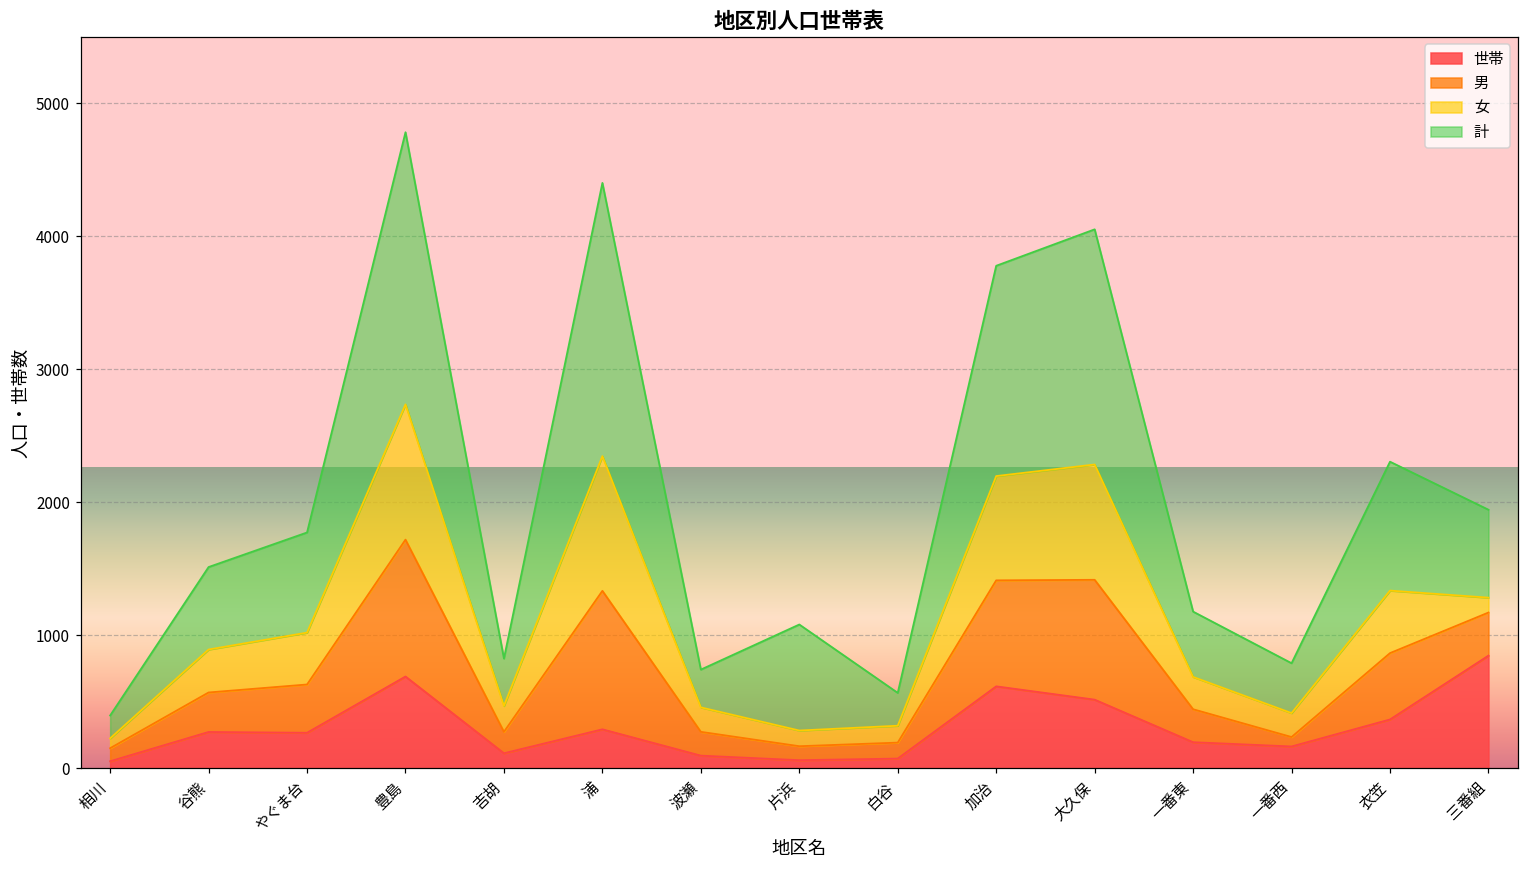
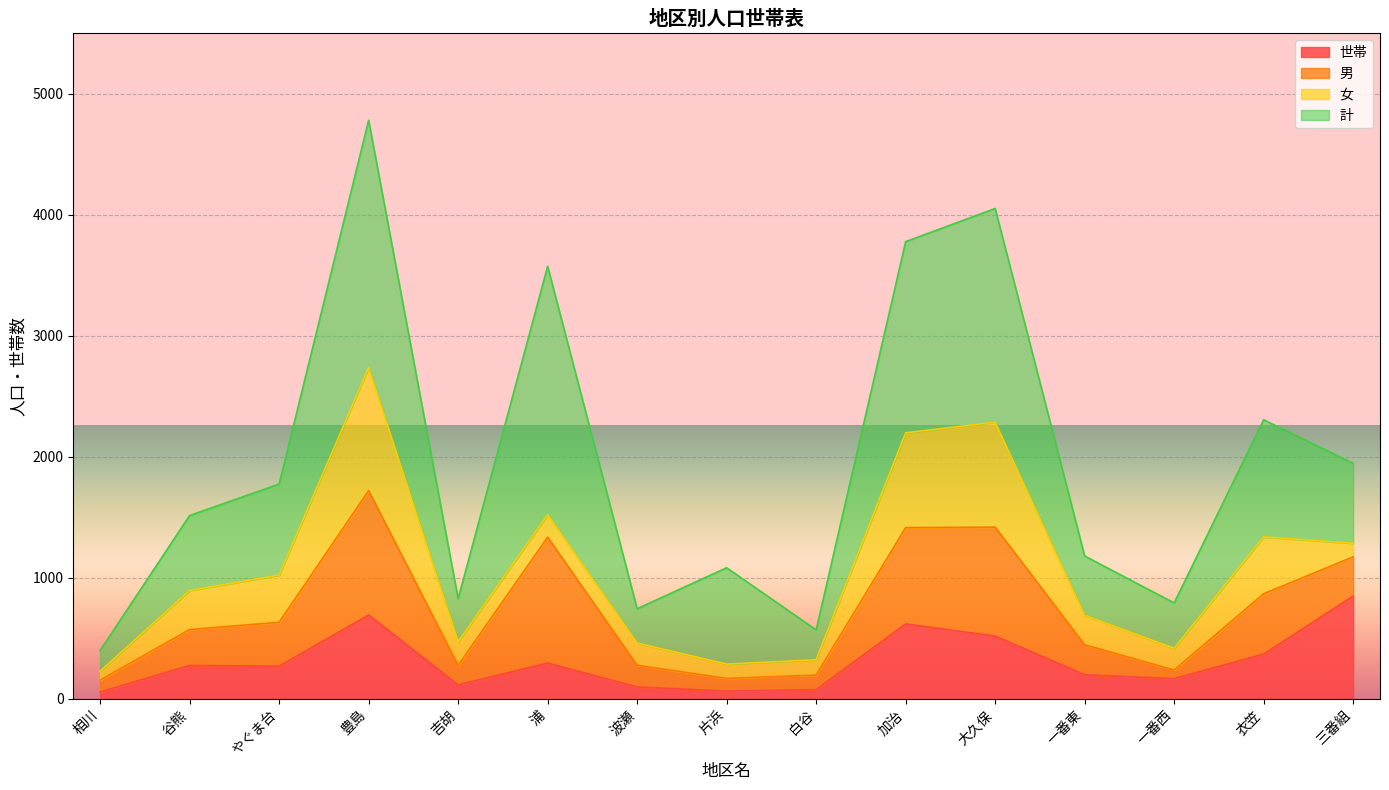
女, 浦: 1010 -> 190
